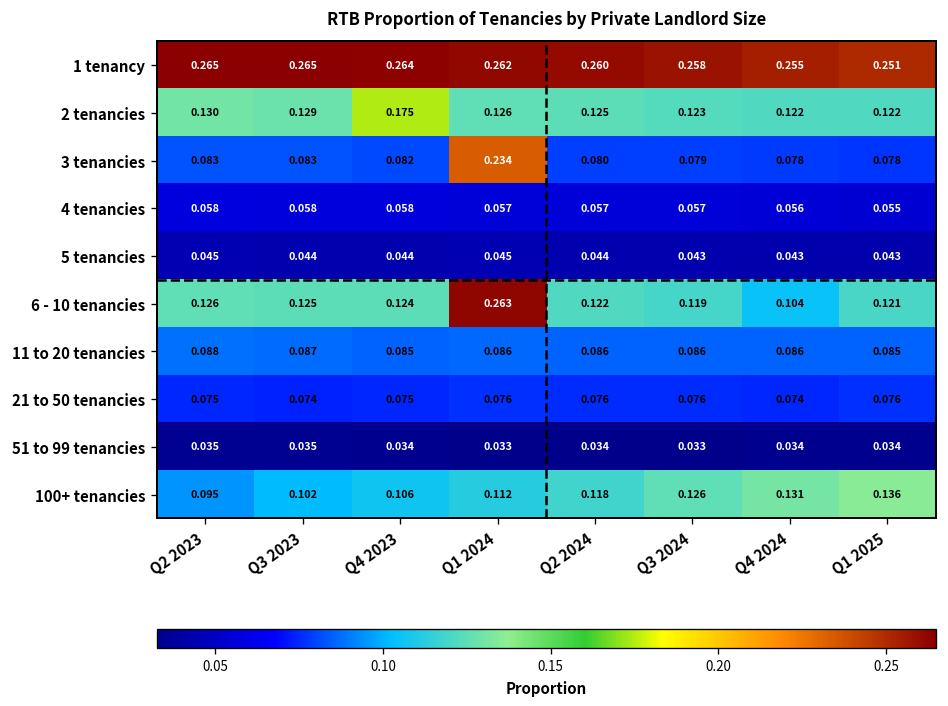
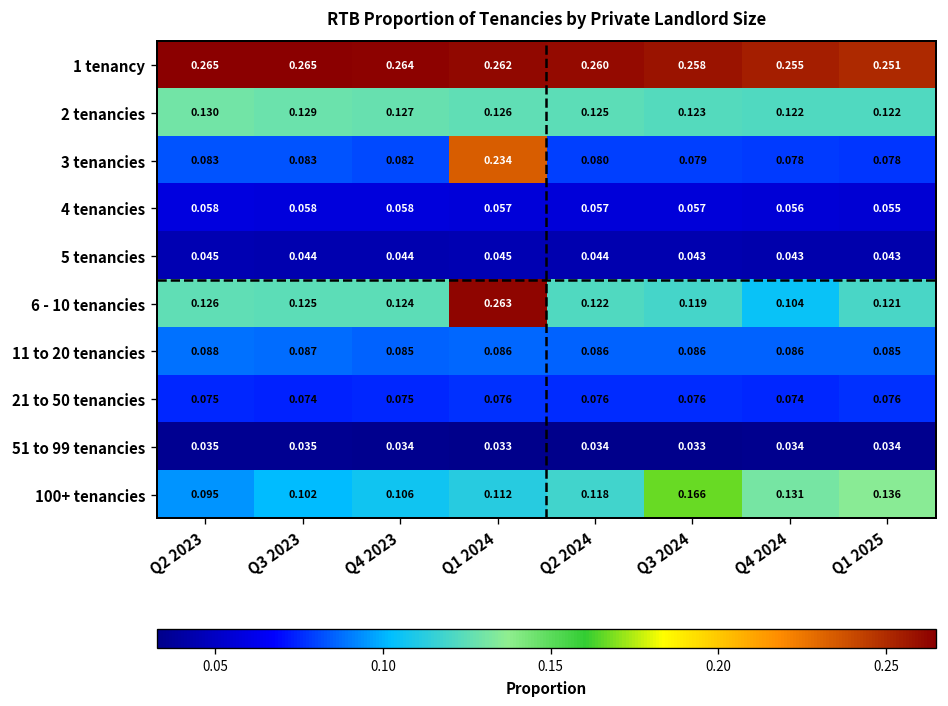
2 tenancies, Q4 2023: 0.175 -> 0.127
100+ tenancies, Q3 2024: 0.126 -> 0.166
